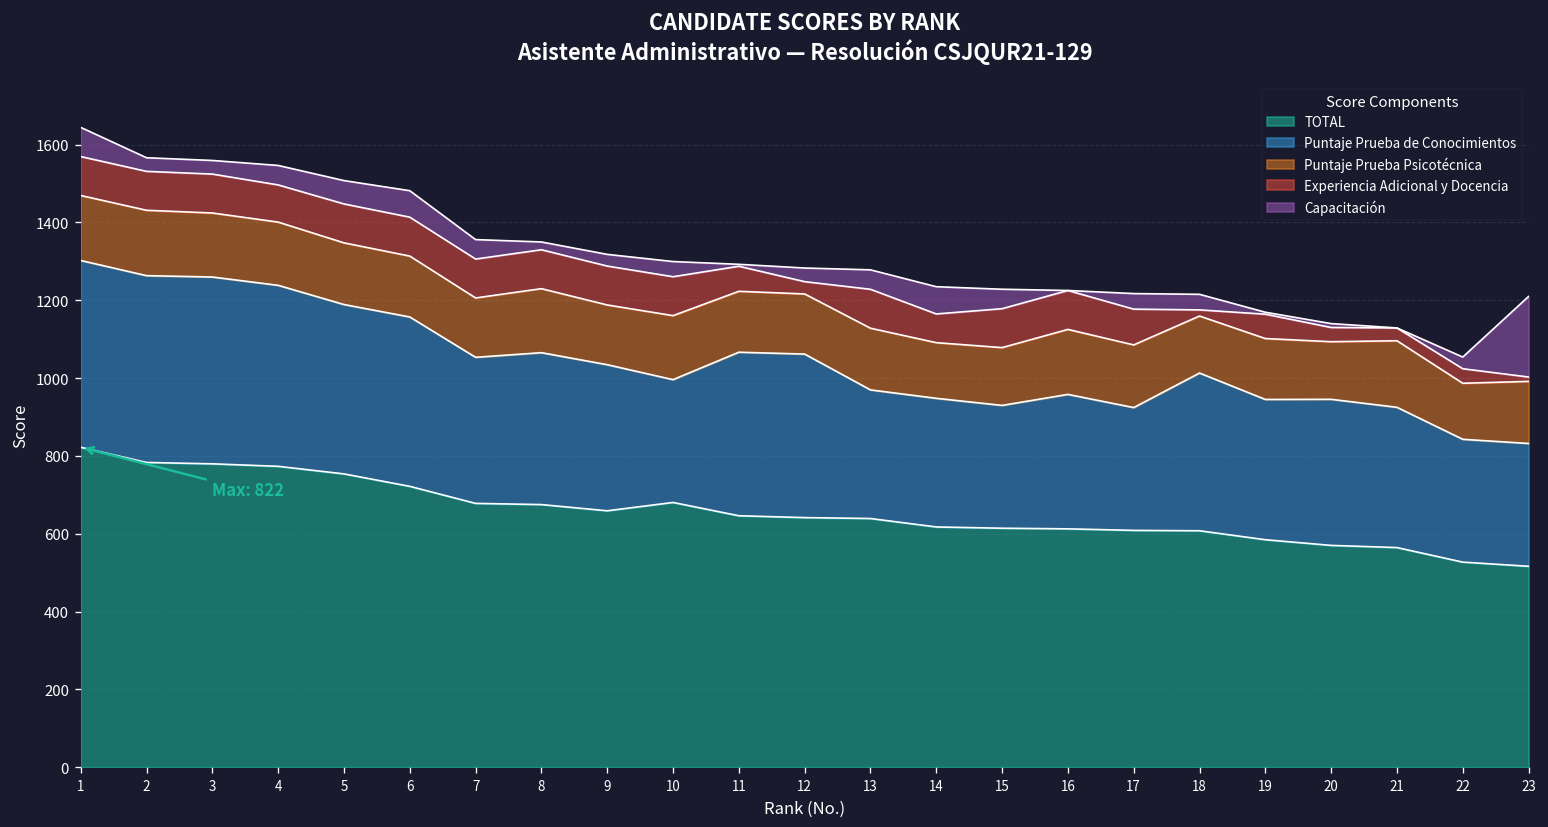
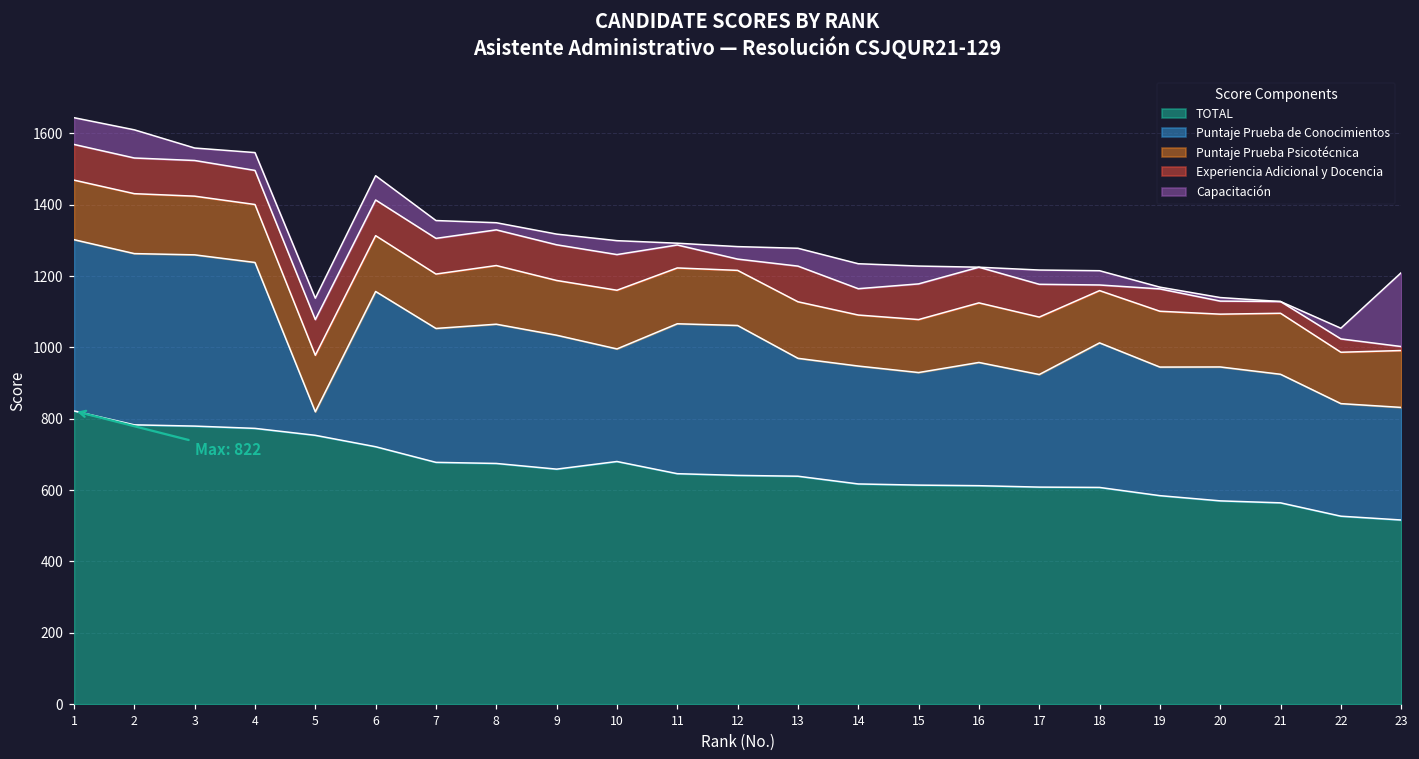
Capacitación, 2: 40 -> 80
Puntaje Prueba de Conocimientos, 5: 440 -> 70
